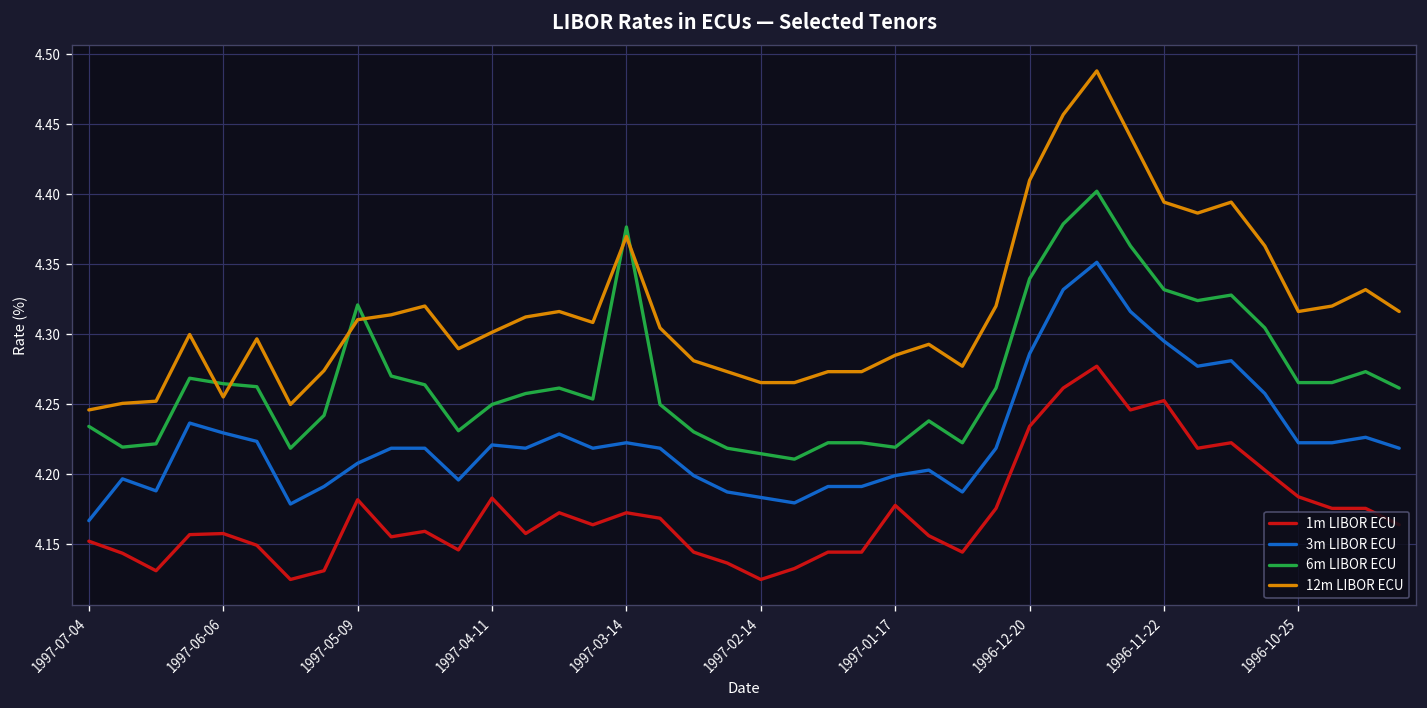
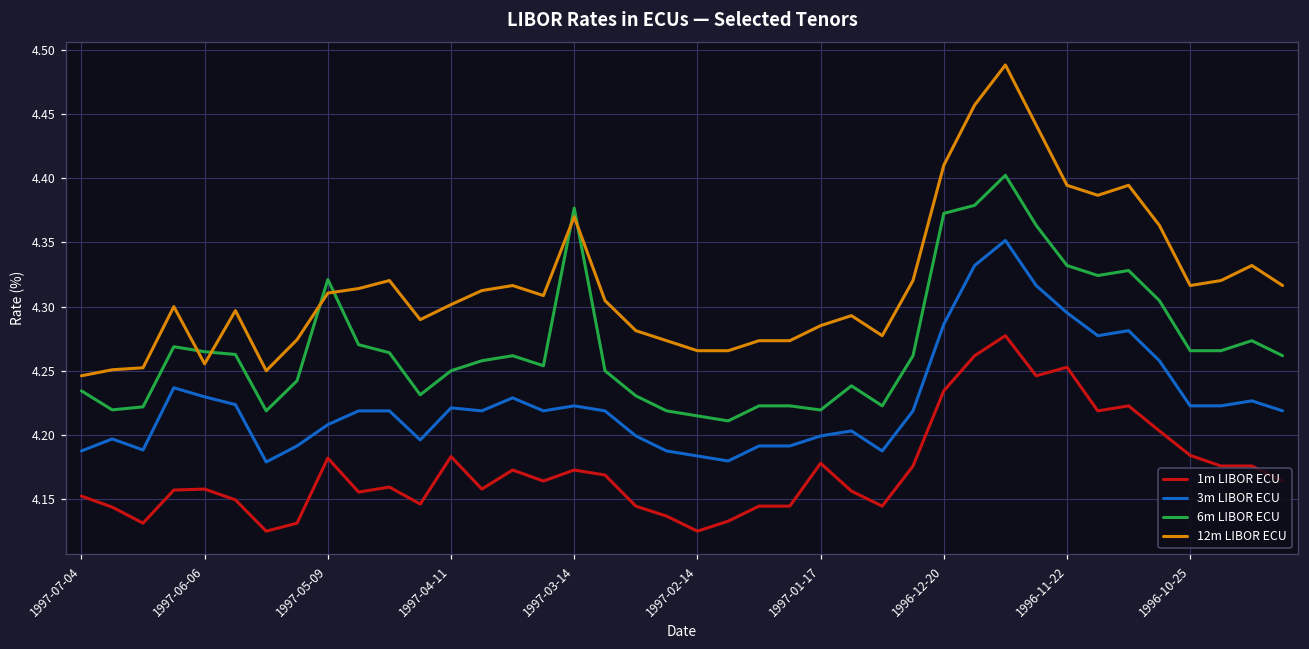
3m LIBOR ECU, 1997-07-04: 4.167 -> 4.188
6m LIBOR ECU, 1996-12-20: 4.340 -> 4.373
